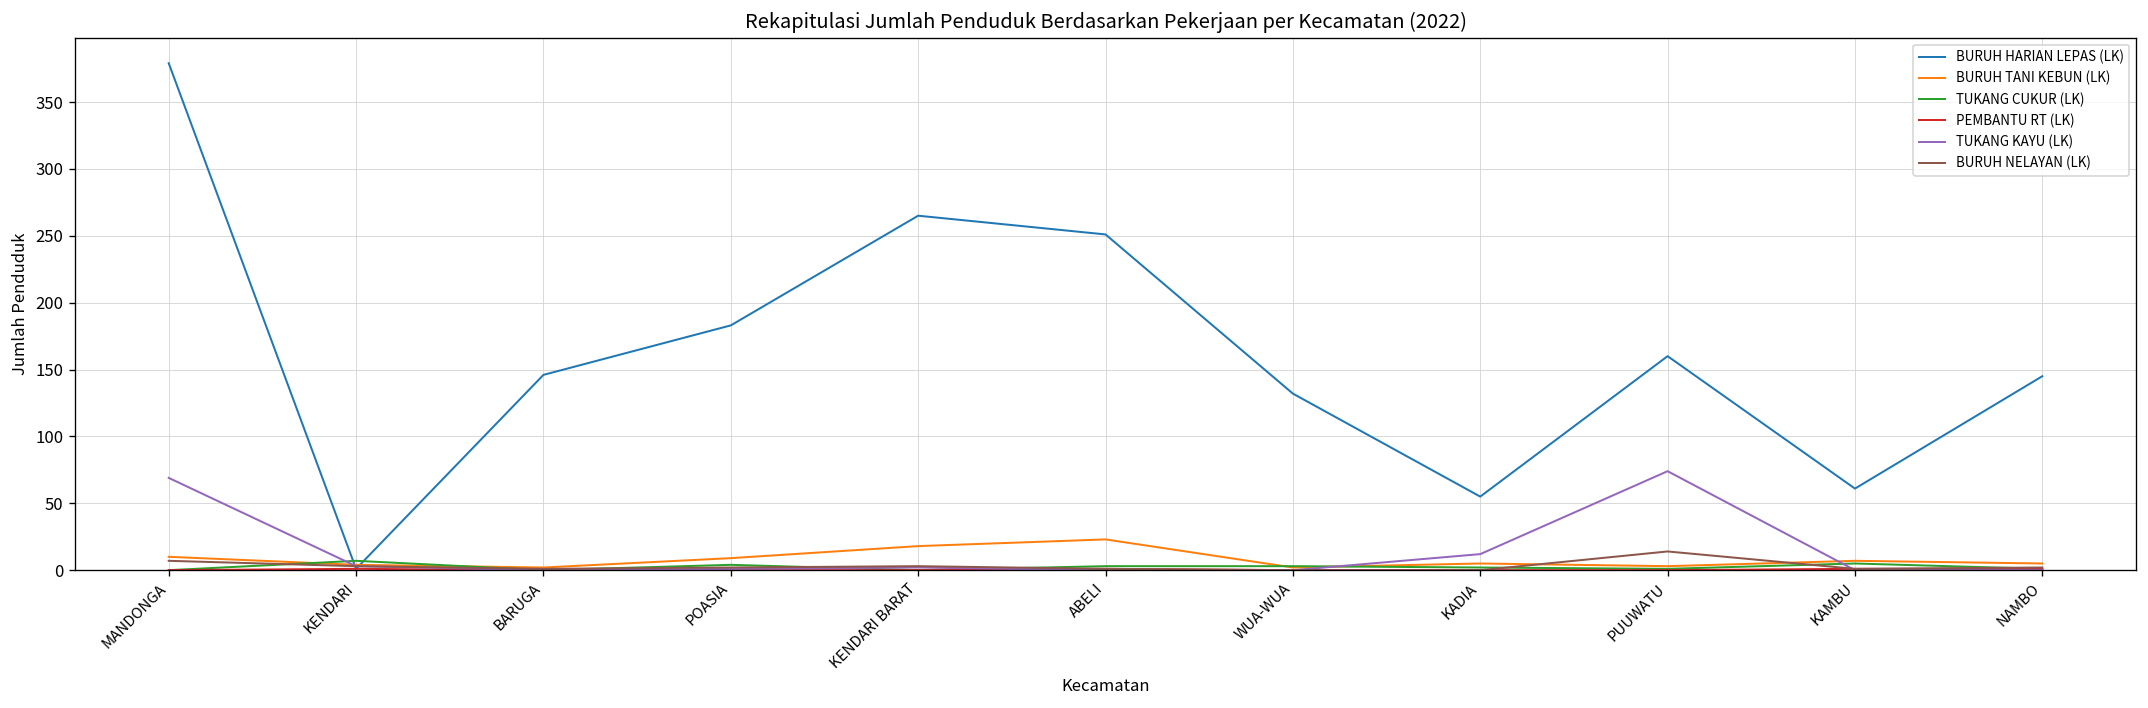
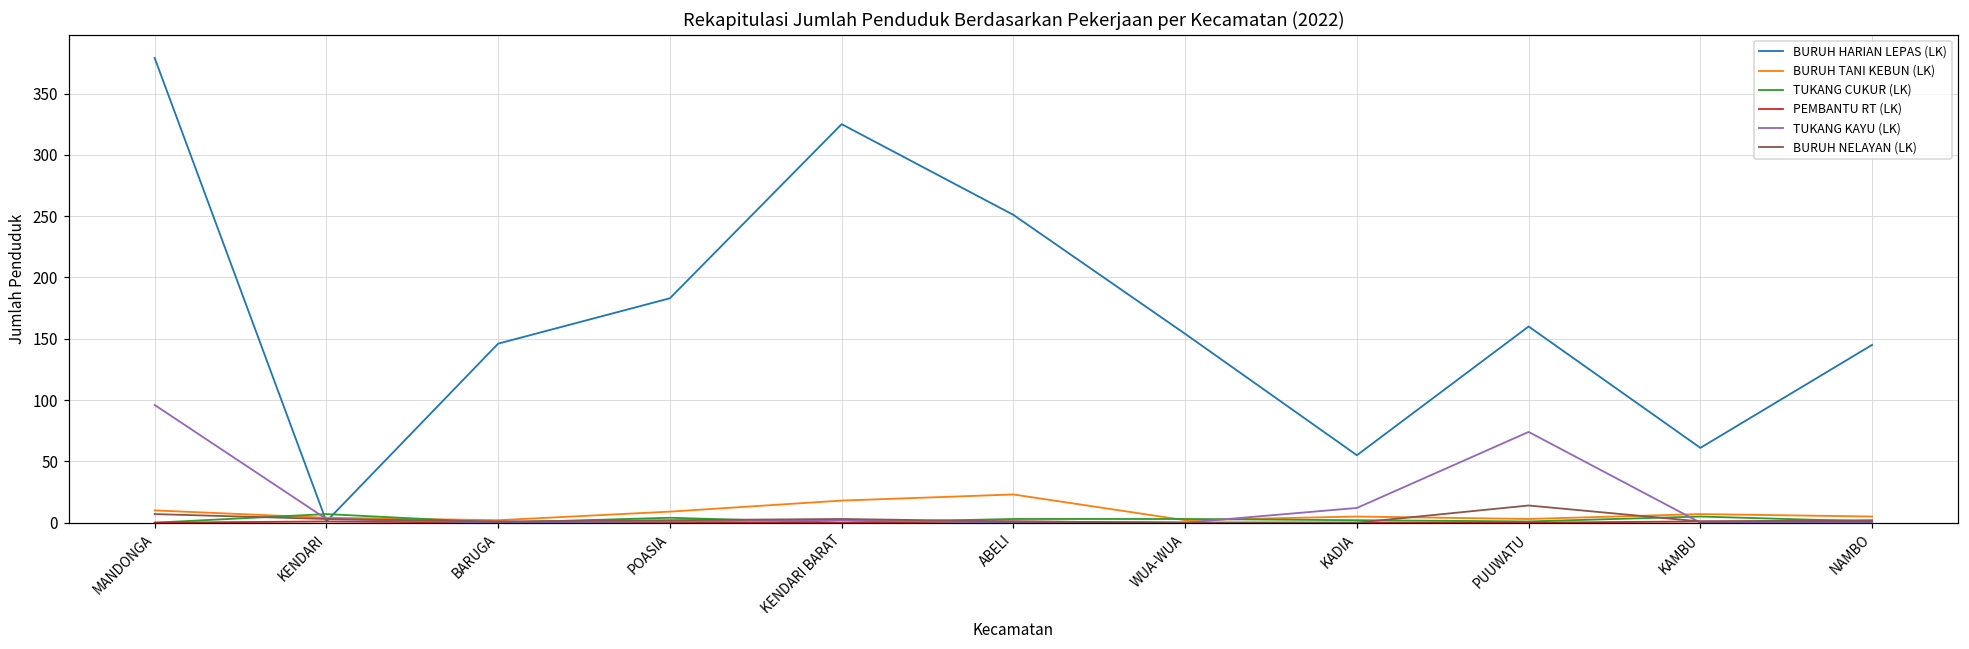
TUKANG KAYU (LK), MANDONGA: 69 -> 96
BURUH HARIAN LEPAS (LK), KENDARI BARAT: 265 -> 325
BURUH HARIAN LEPAS (LK), WUA-WUA: 132 -> 154
